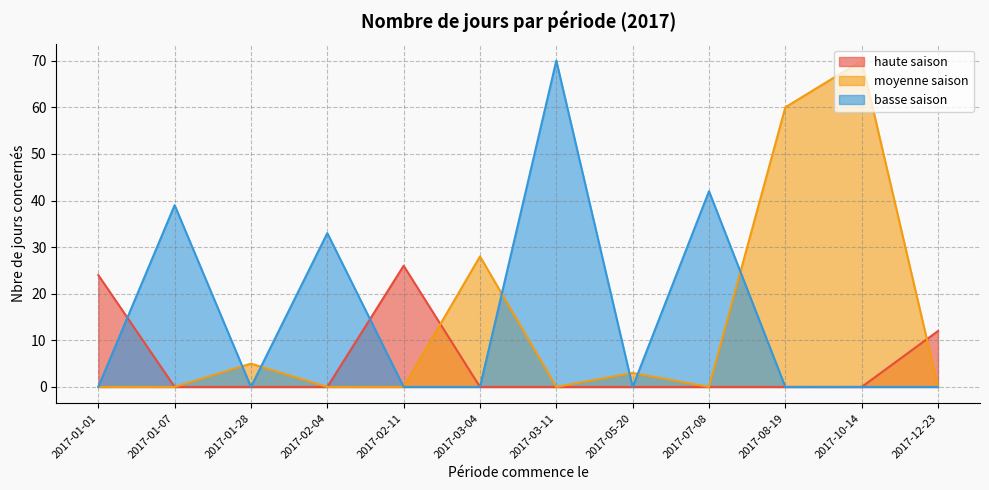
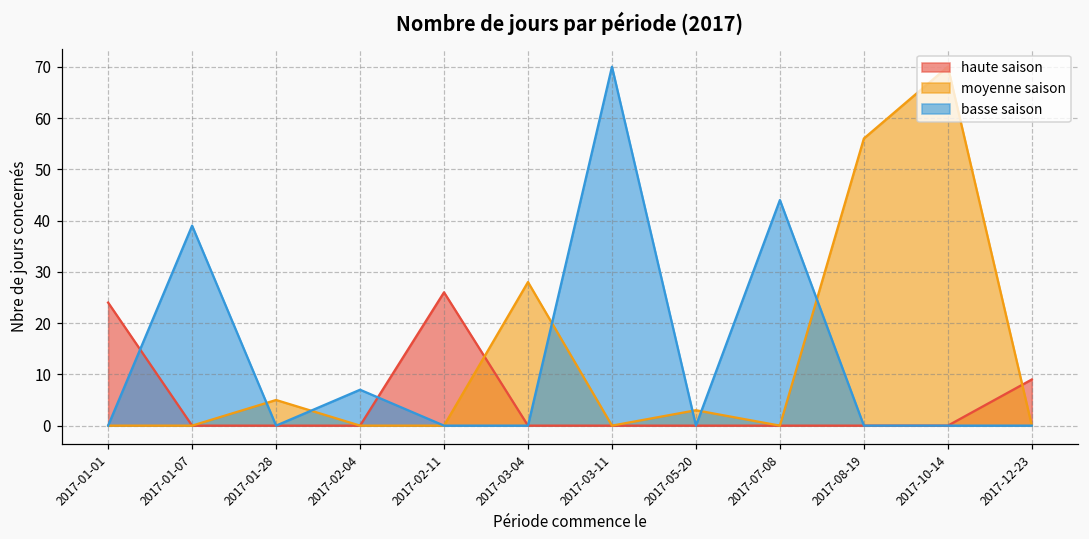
basse saison, 2017-02-04: 33 -> 7
basse saison, 2017-07-08: 42 -> 44
moyenne saison, 2017-08-19: 60 -> 56
haute saison, 2017-12-23: 12 -> 9
